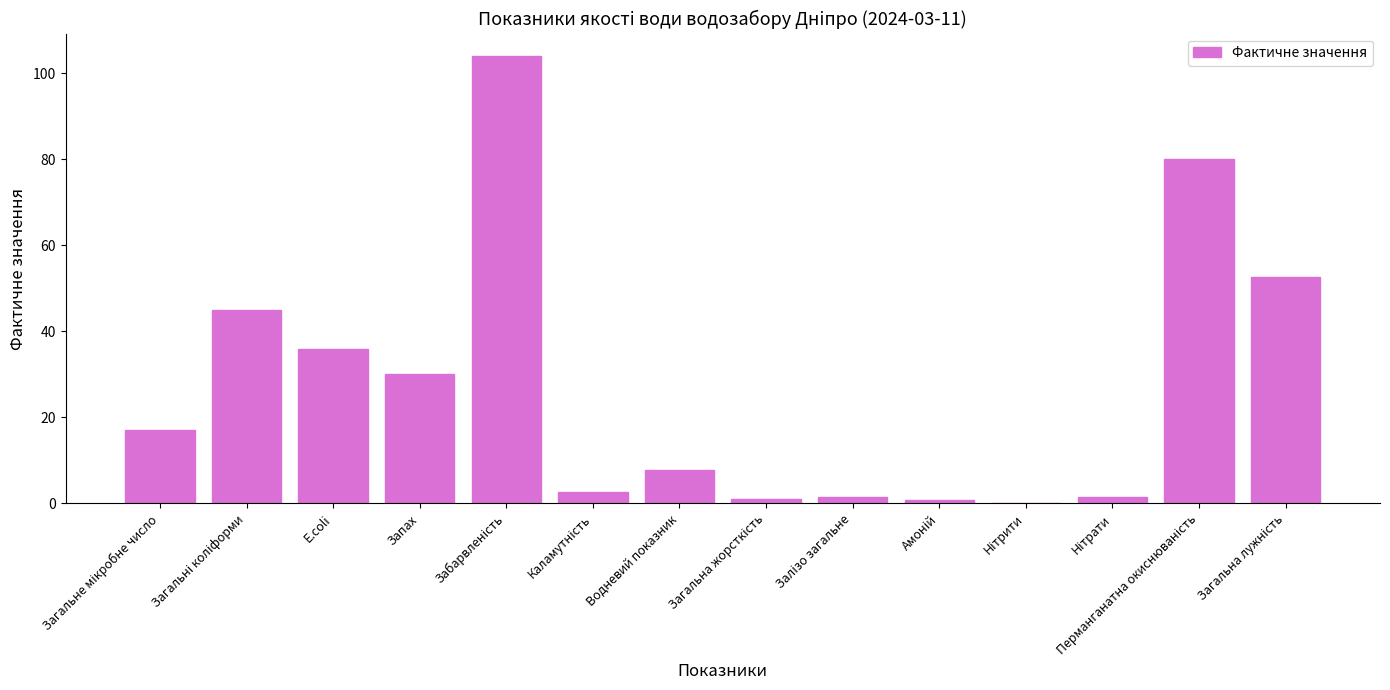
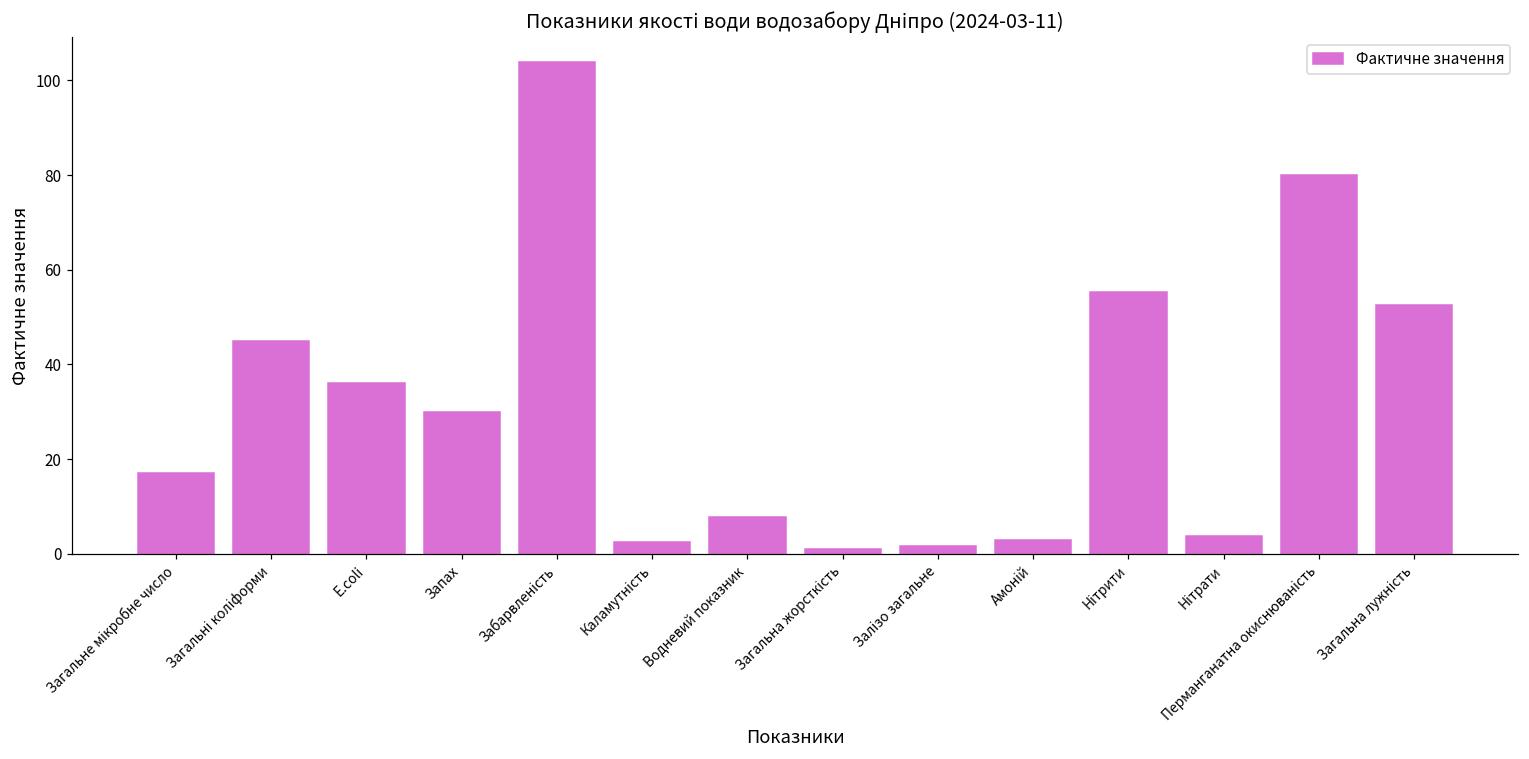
Амоній: 1 -> 3
Нітрити: 0 -> 55
Нітрати: 2 -> 4
